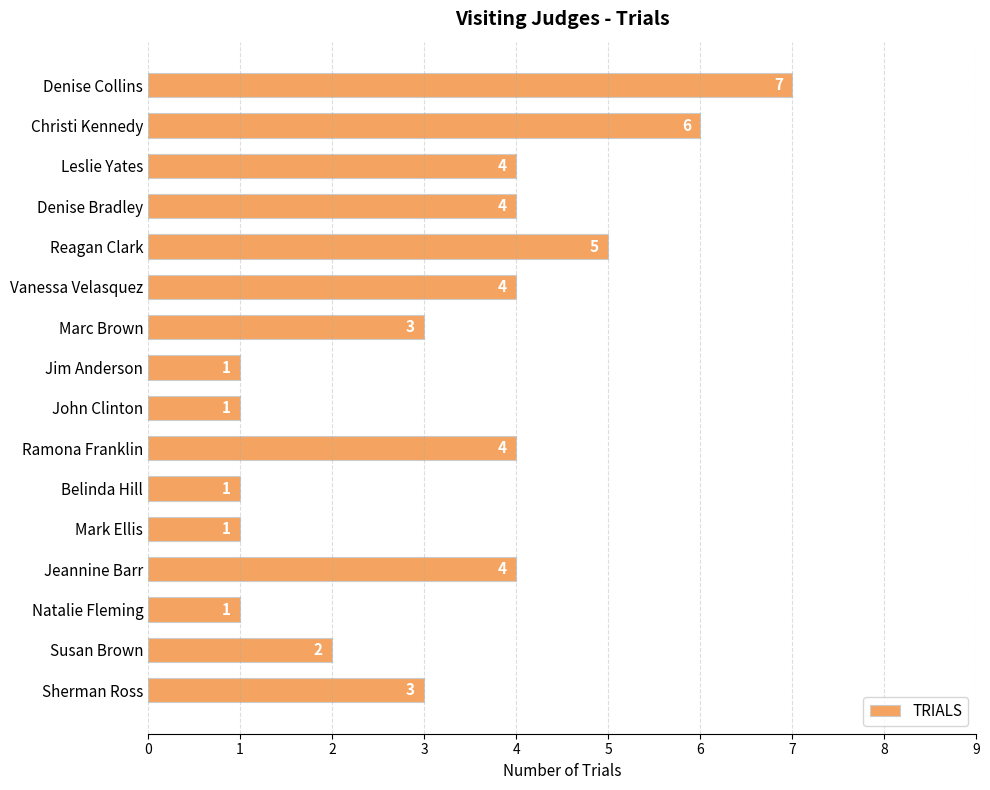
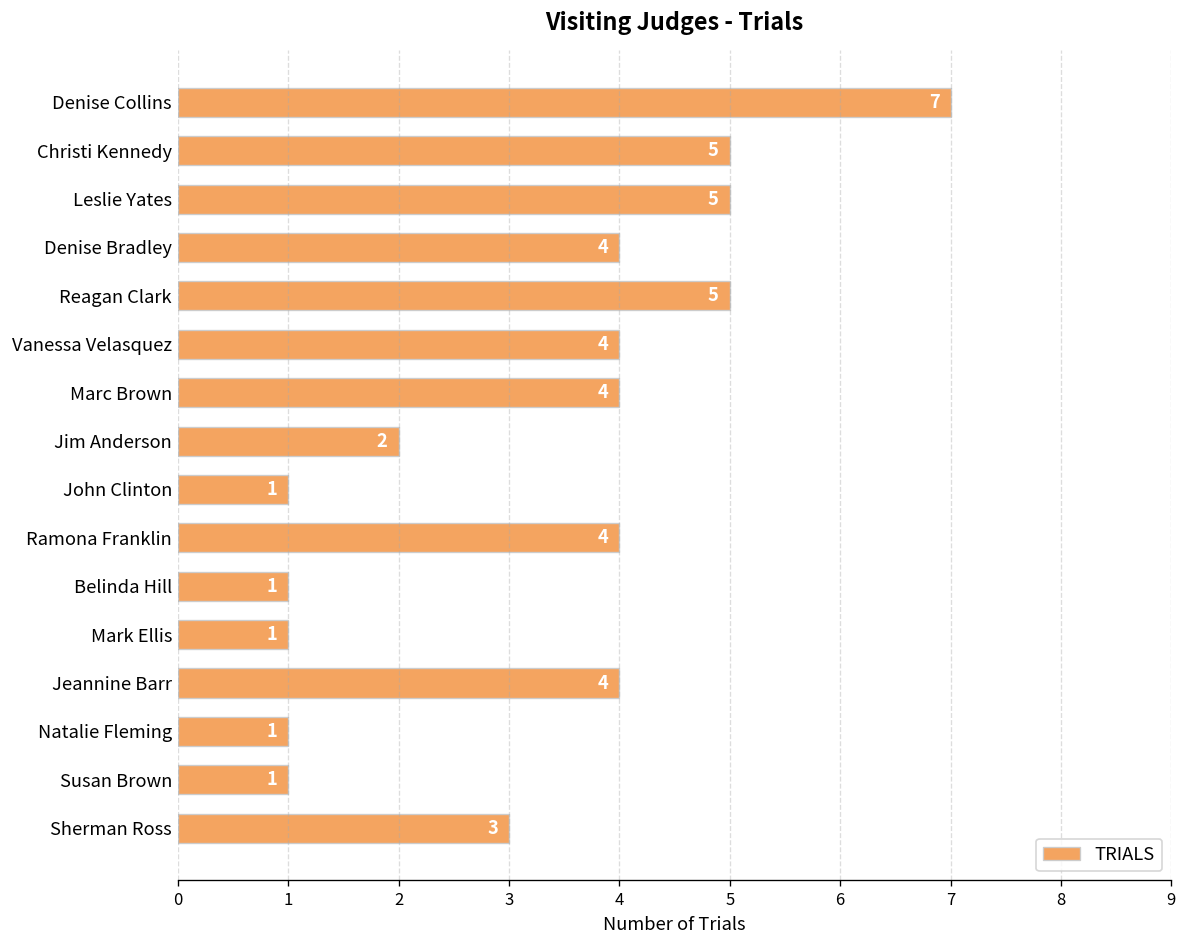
Christi Kennedy: 6 -> 5
Leslie Yates: 4 -> 5
Marc Brown: 3 -> 4
Jim Anderson: 1 -> 2
Susan Brown: 2 -> 1
